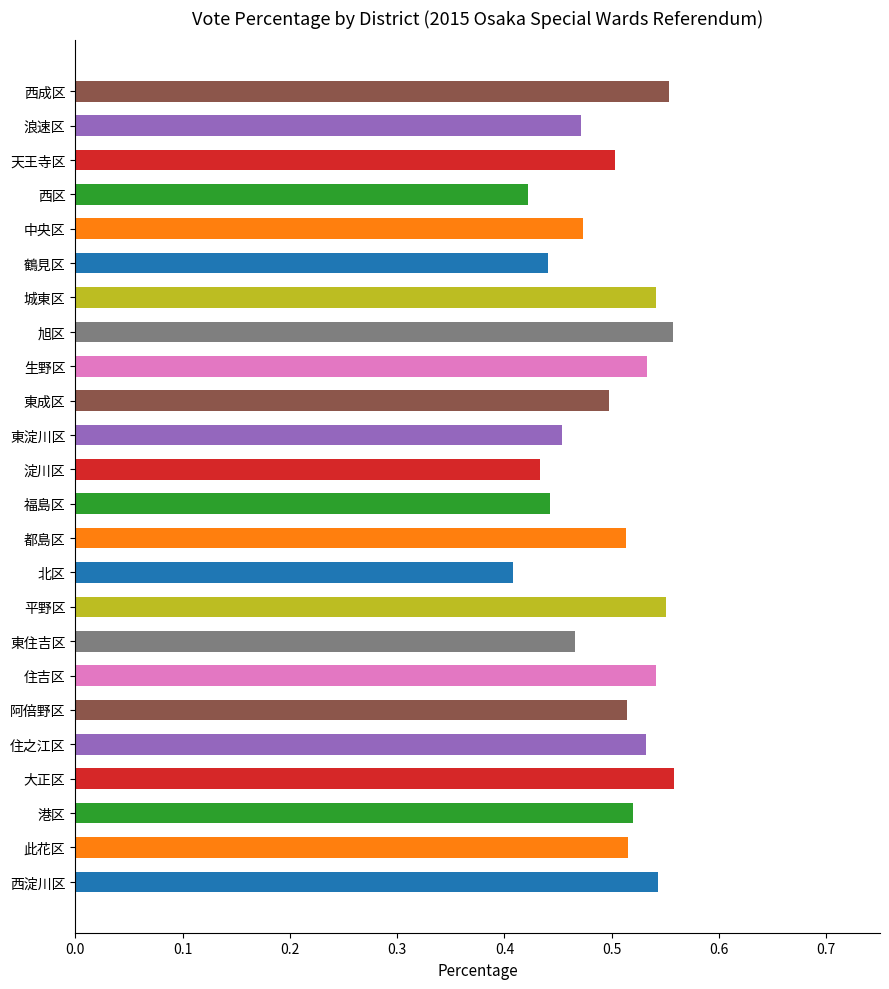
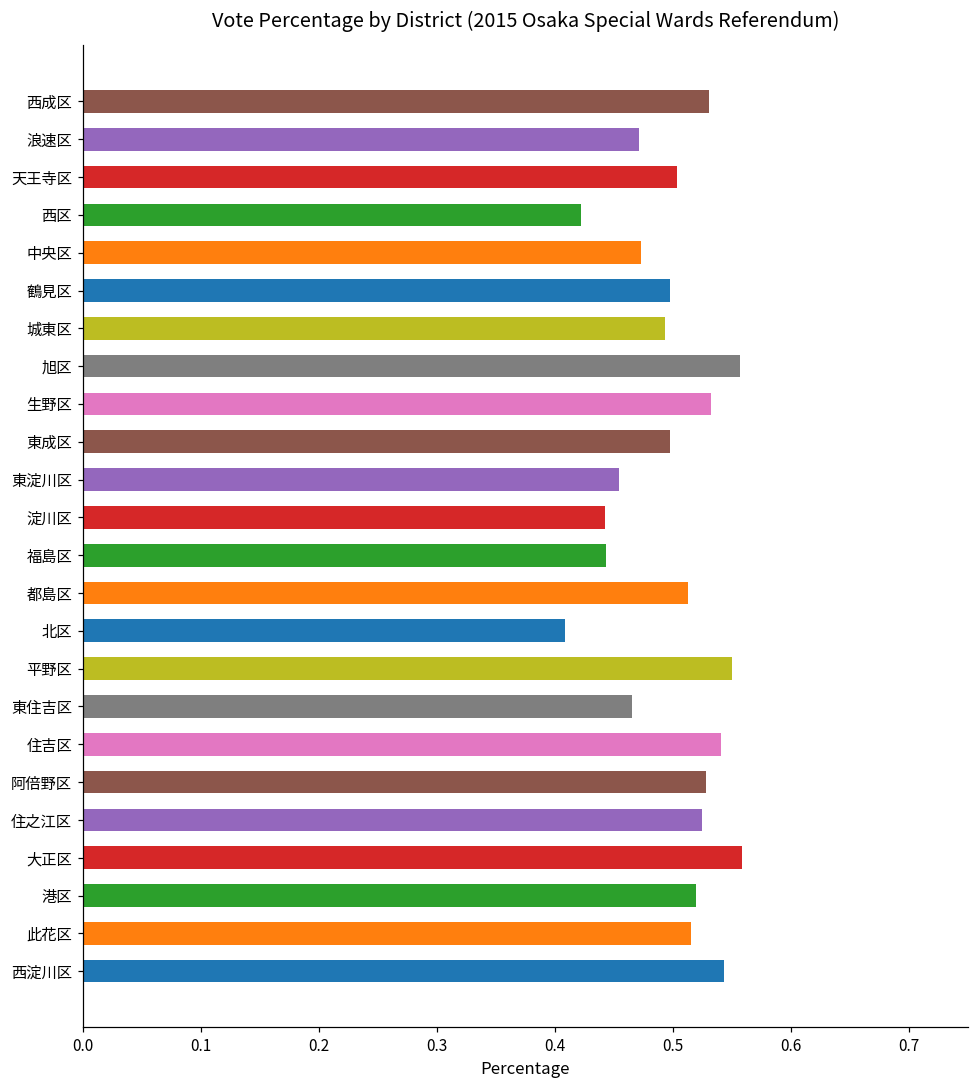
西成区: 0.553 -> 0.530
鶴見区: 0.441 -> 0.497
城東区: 0.541 -> 0.493
淀川区: 0.434 -> 0.443
阿倍野区: 0.514 -> 0.528
住之江区: 0.532 -> 0.525
